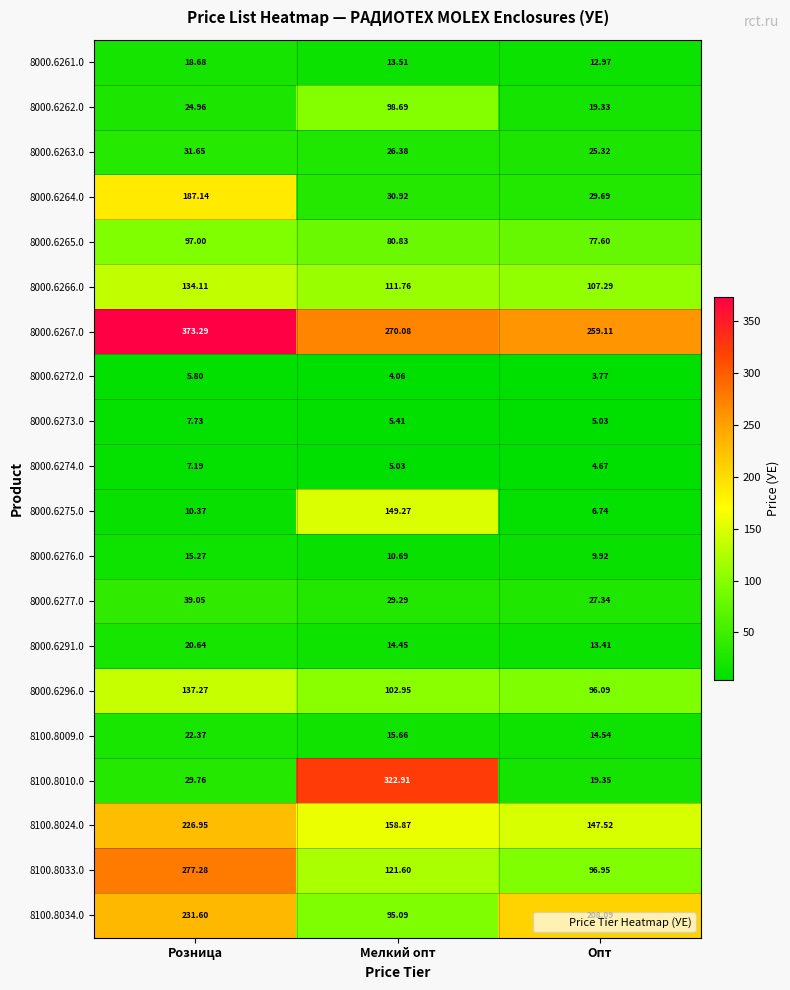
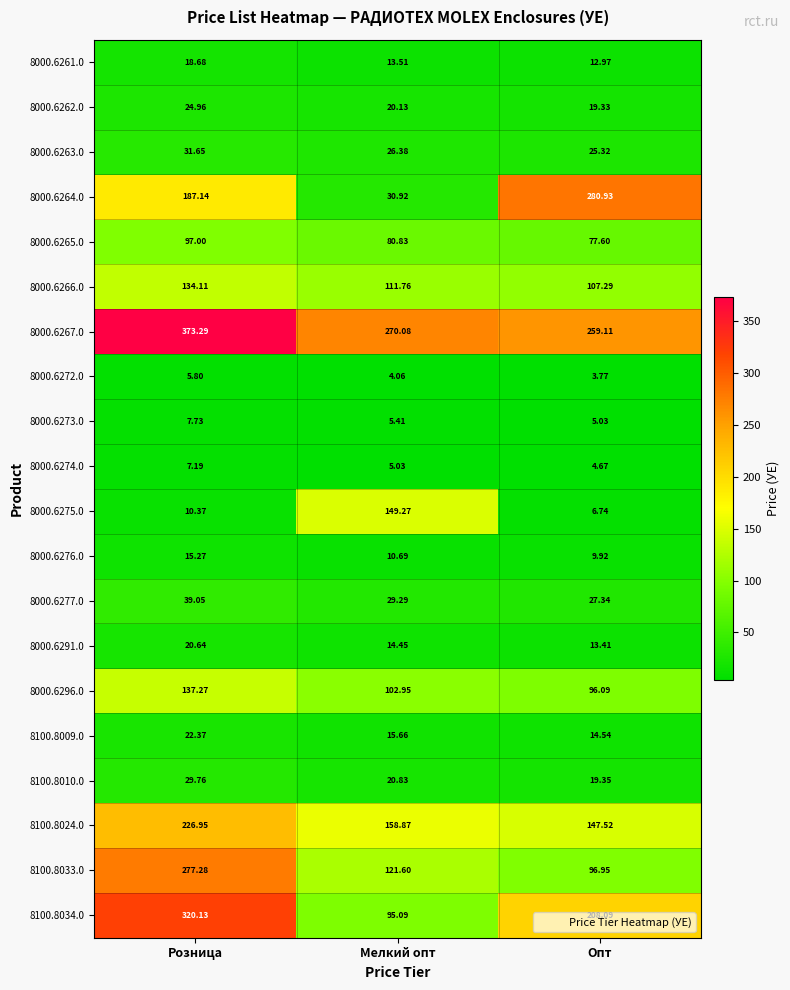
8000.6262.0, Мелкий опт: 98.69 -> 20.13
8000.6264.0, Опт: 29.69 -> 280.93
8100.8010.0, Мелкий опт: 322.91 -> 20.83
8100.8034.0, Розница: 231.60 -> 320.13
